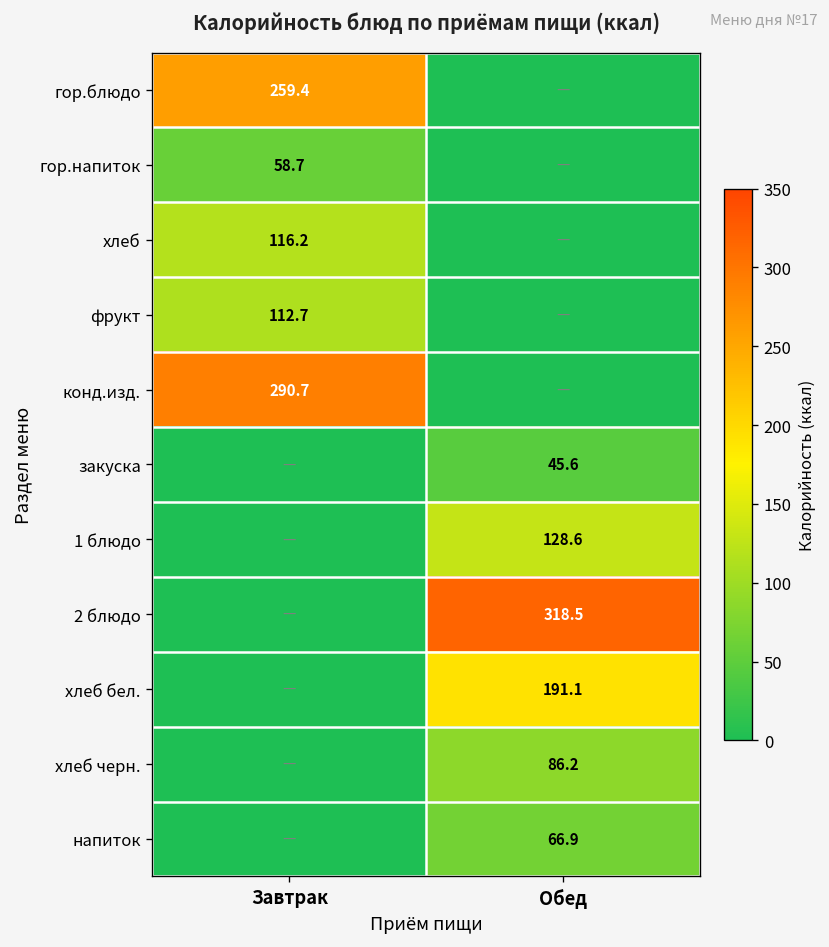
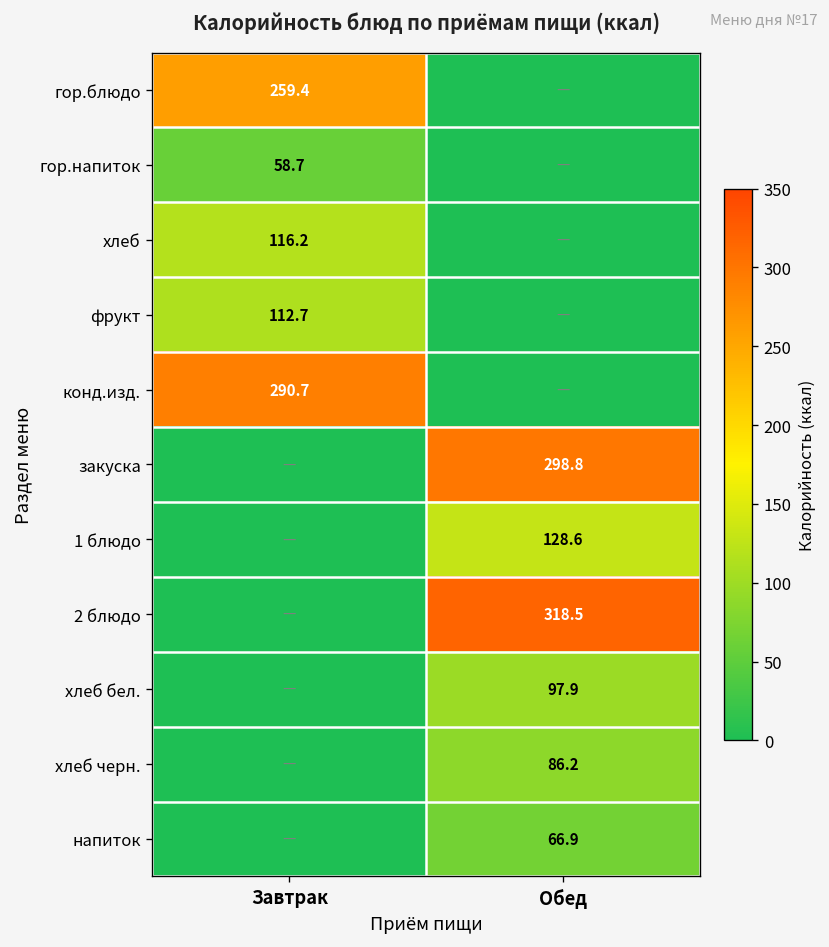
закуска, Обед: 45.6 -> 298.8
хлеб бел., Обед: 191.1 -> 97.9
